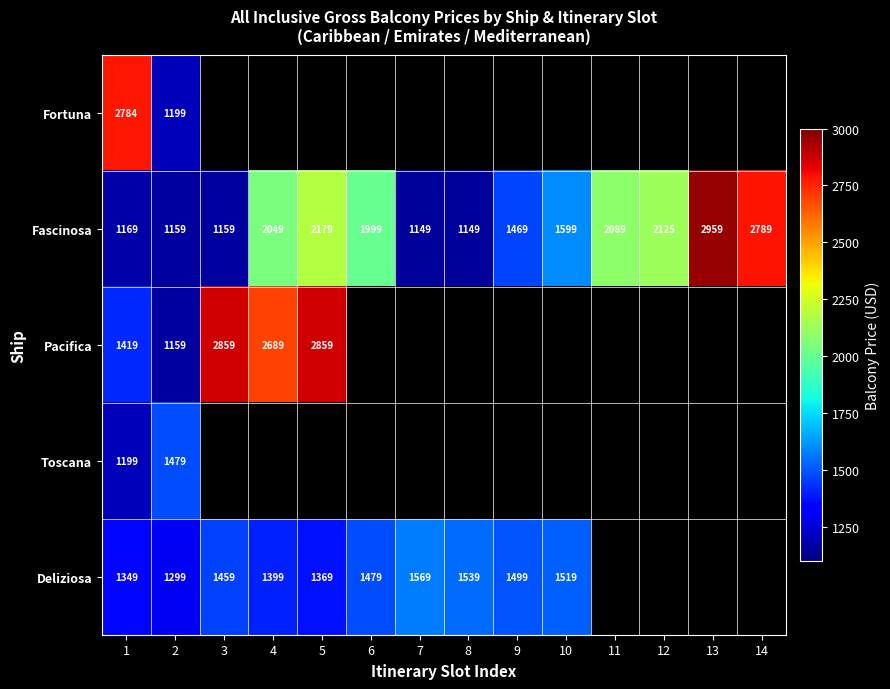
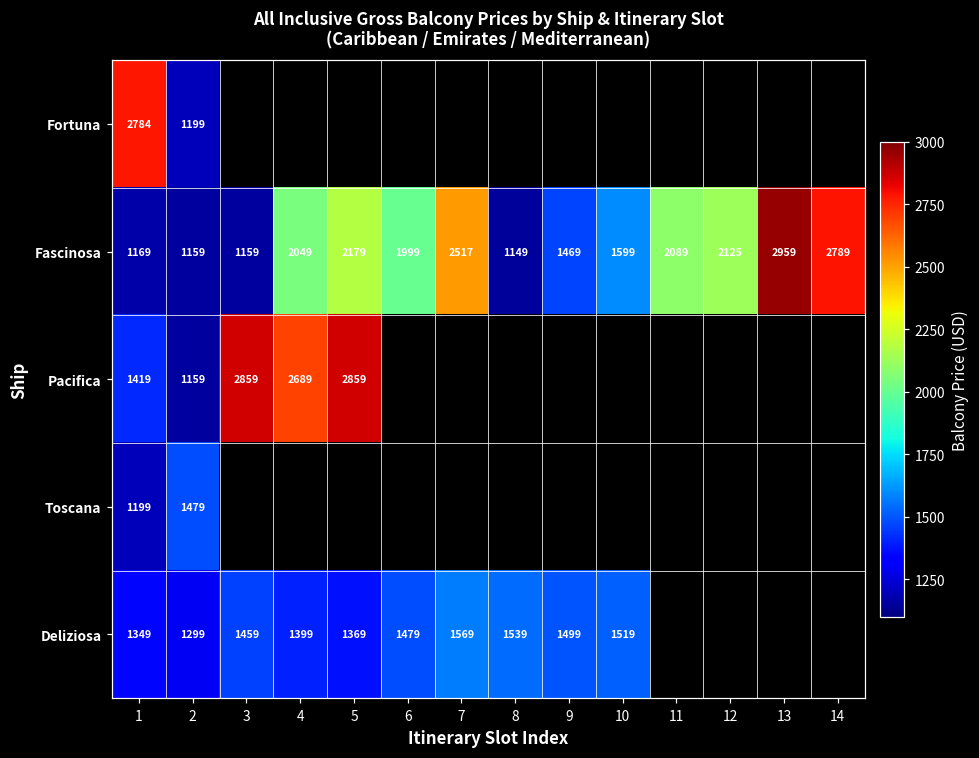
Fascinosa, 7: 1149 -> 2517
